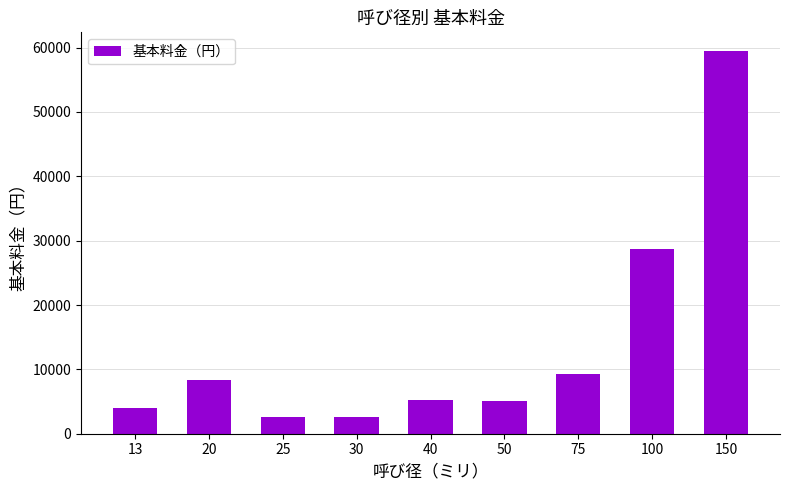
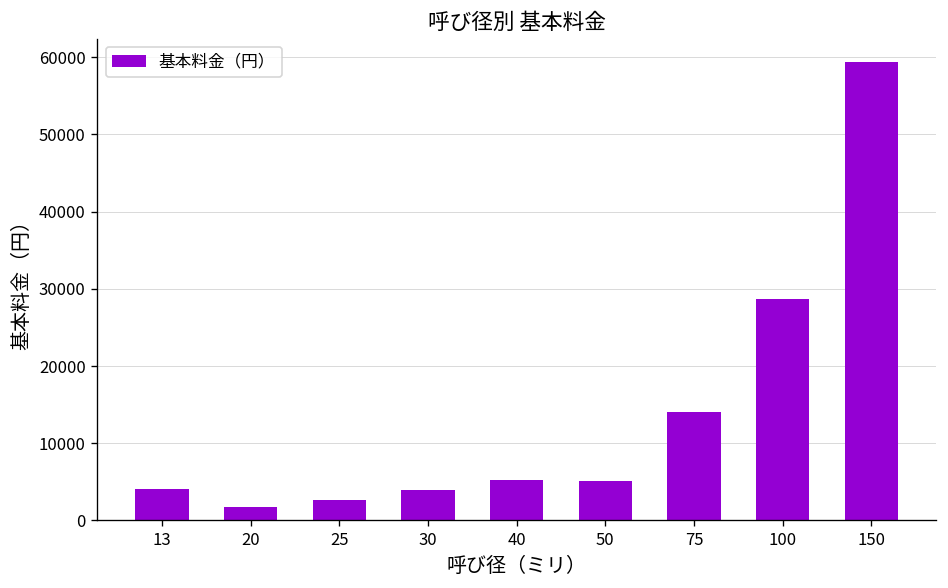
20: 8000 -> 2000
30: 3000 -> 4000
75: 9000 -> 14000
